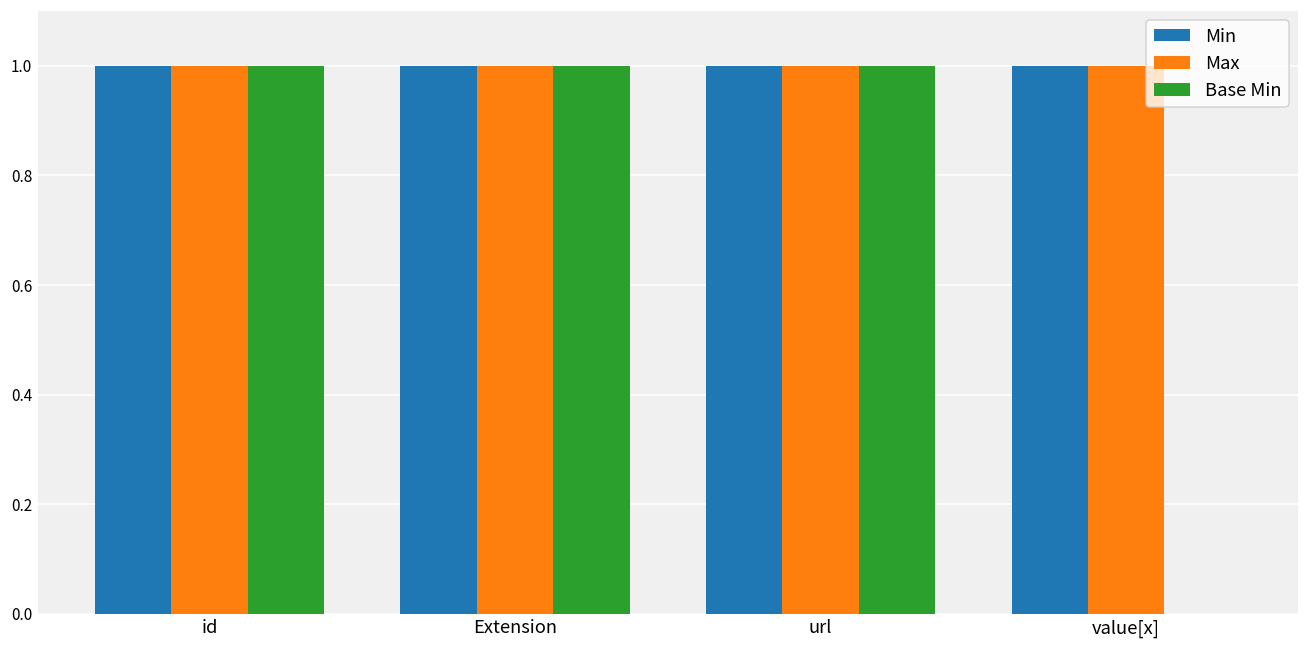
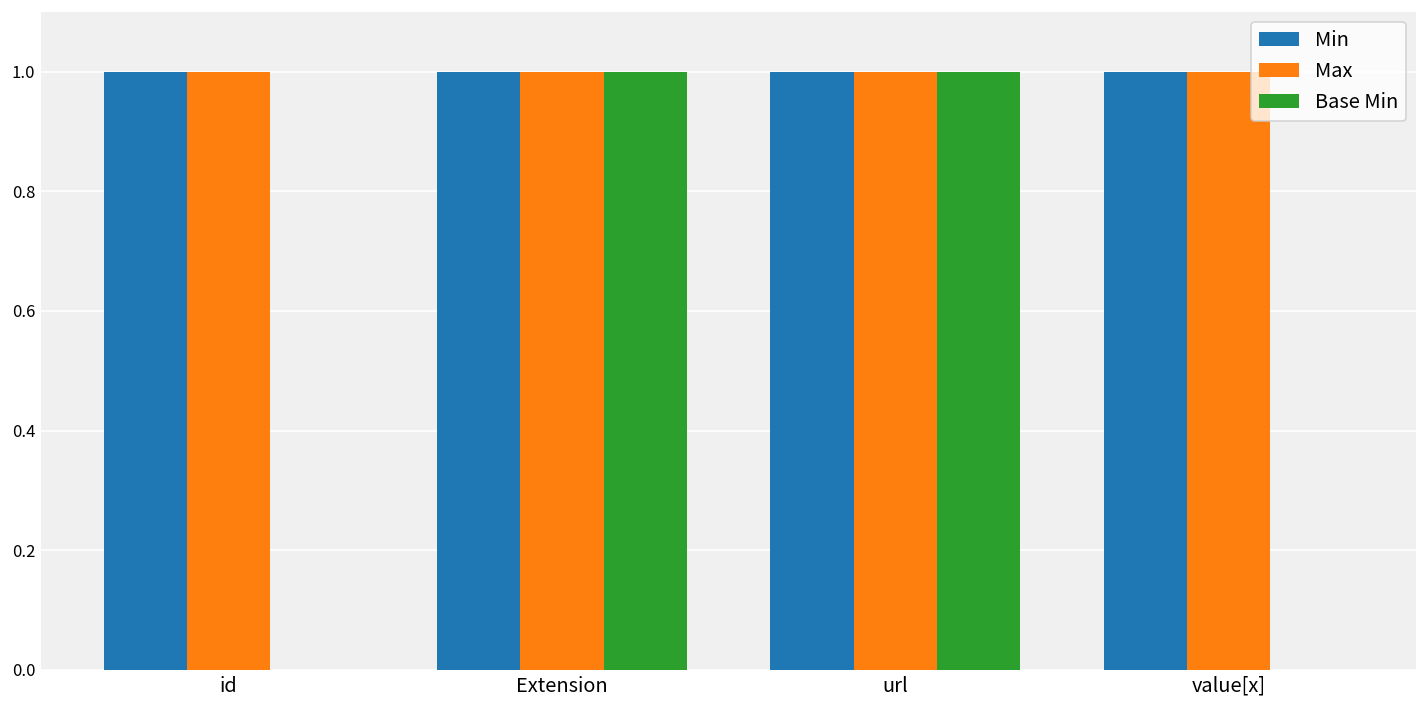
Base Min, id: 1 -> 0
